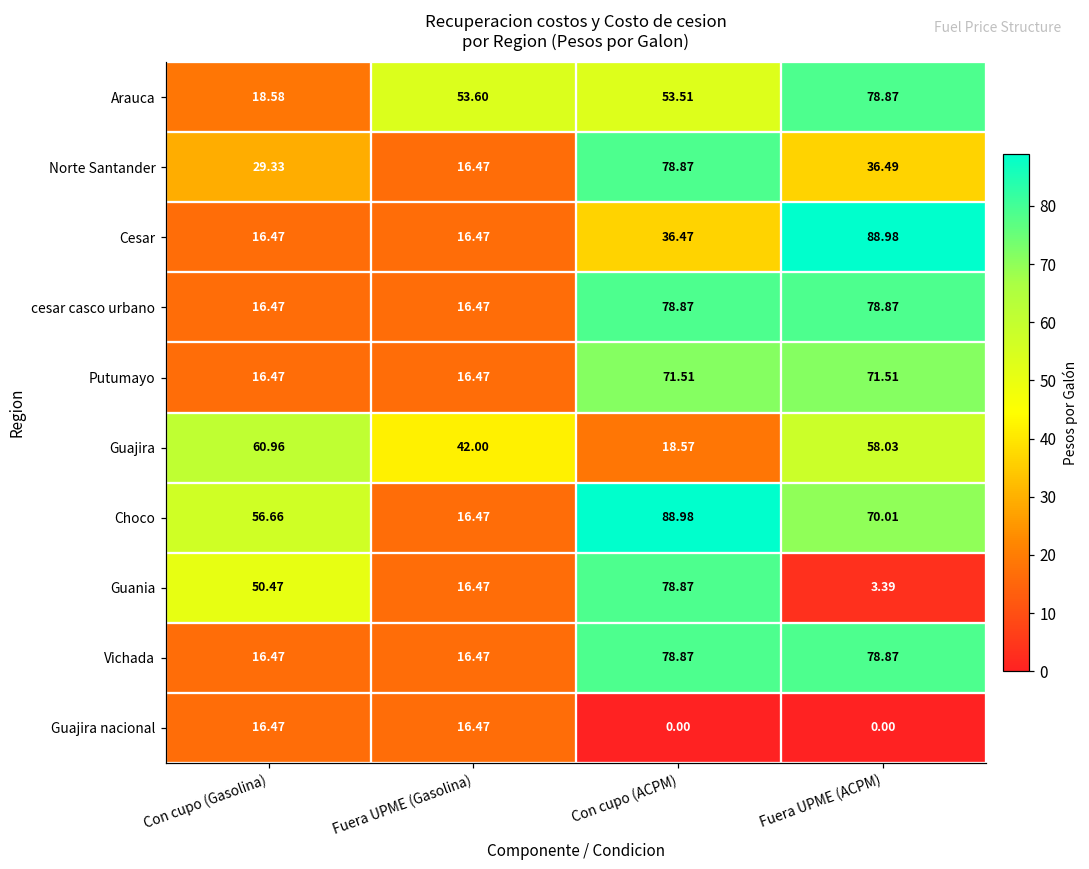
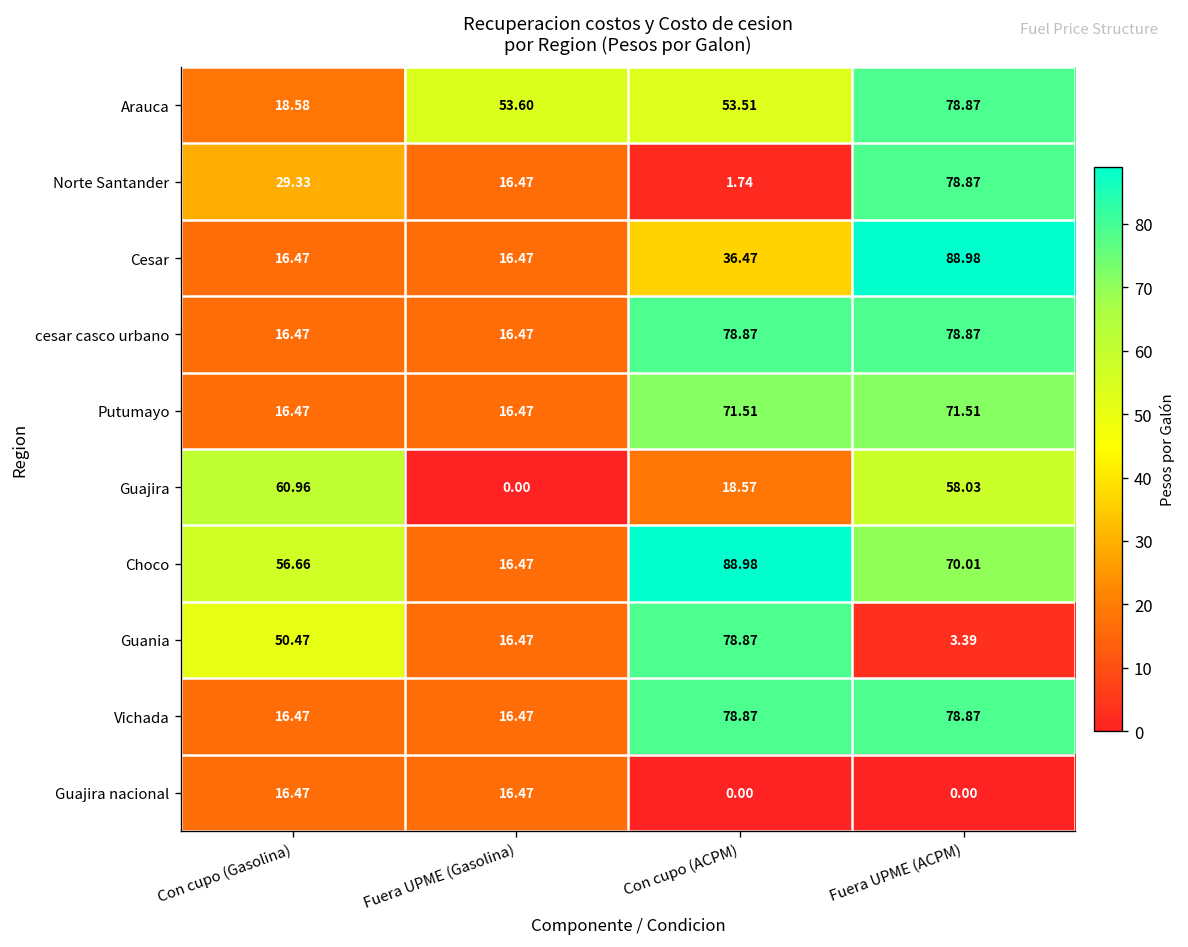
Norte Santander, Con cupo (ACPM): 78.87 -> 1.74
Norte Santander, Fuera UPME (ACPM): 36.49 -> 78.87
Guajira, Fuera UPME (Gasolina): 42.00 -> 0.00
